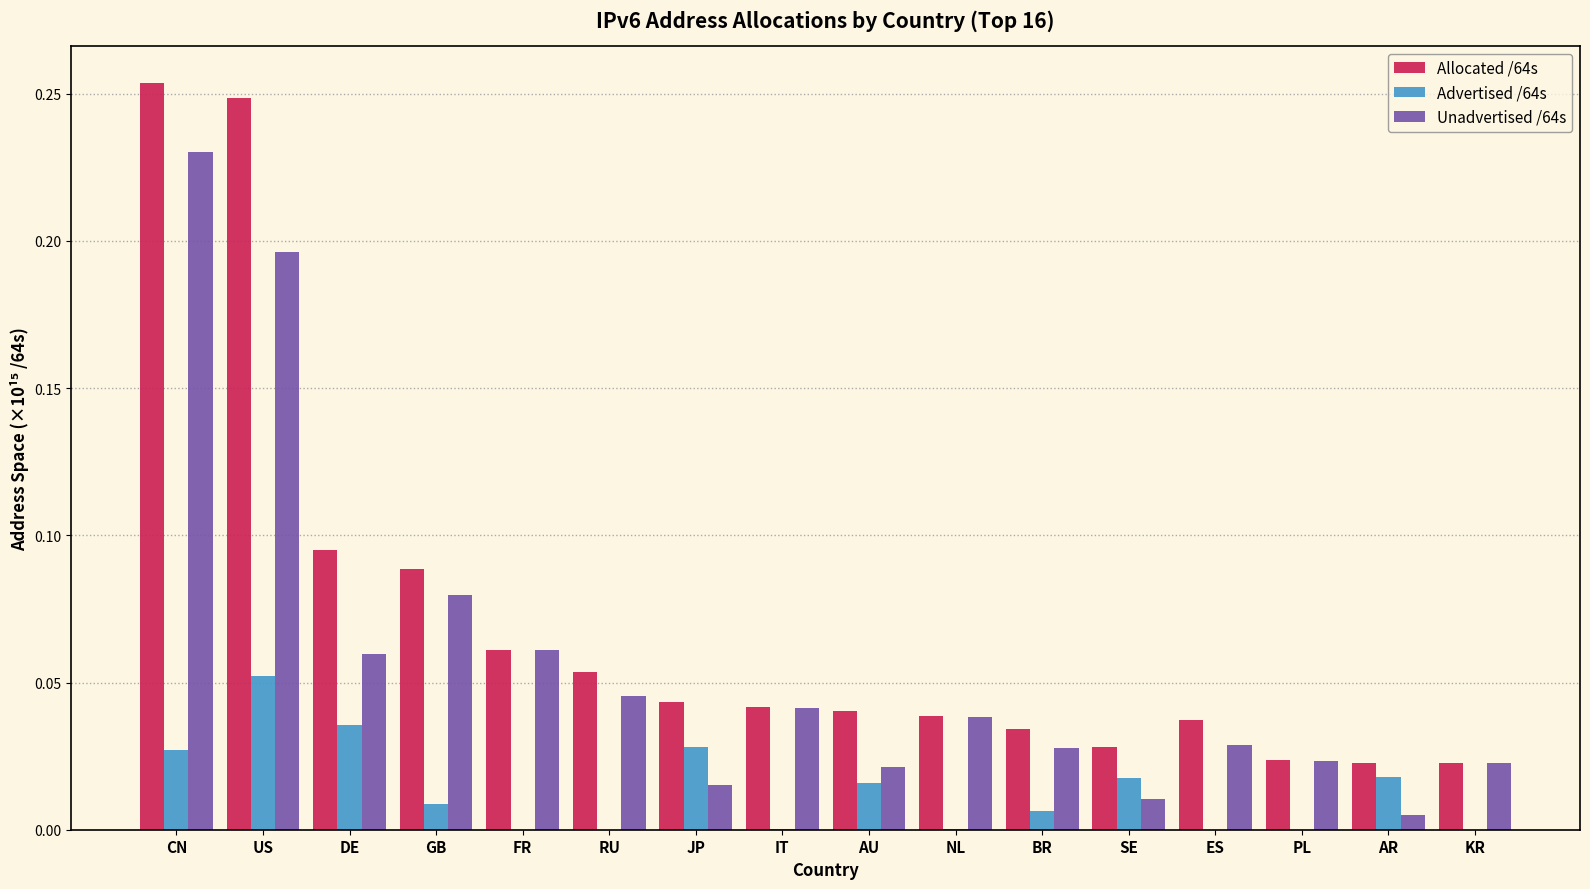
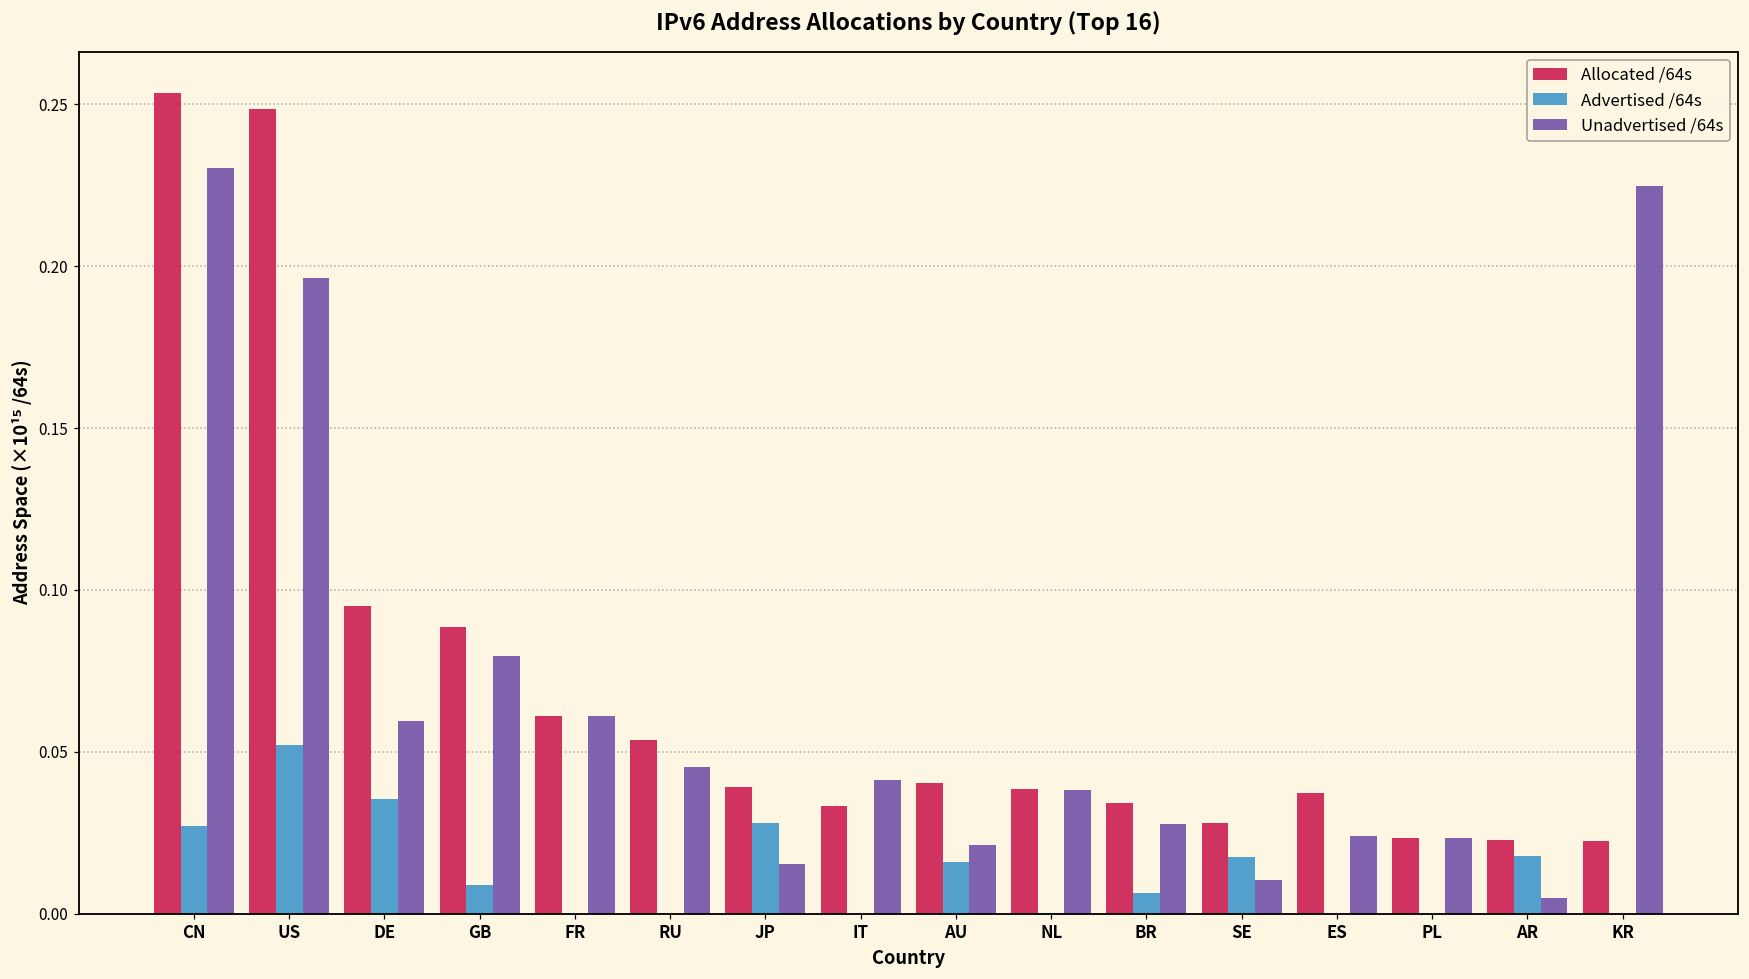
Allocated /64s, JP: 0.043 -> 0.039
Allocated /64s, IT: 0.042 -> 0.033
Unadvertised /64s, ES: 0.029 -> 0.024
Unadvertised /64s, KR: 0.023 -> 0.225
